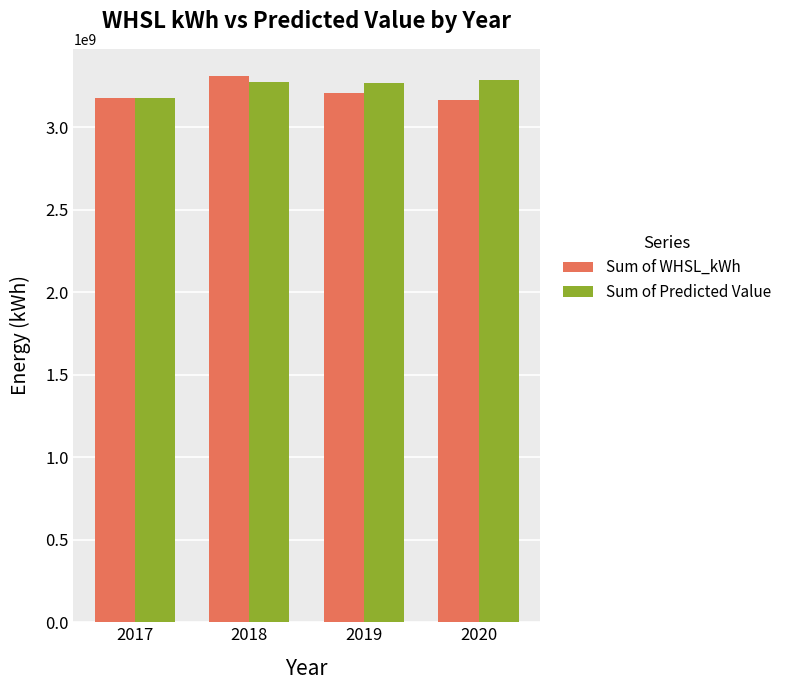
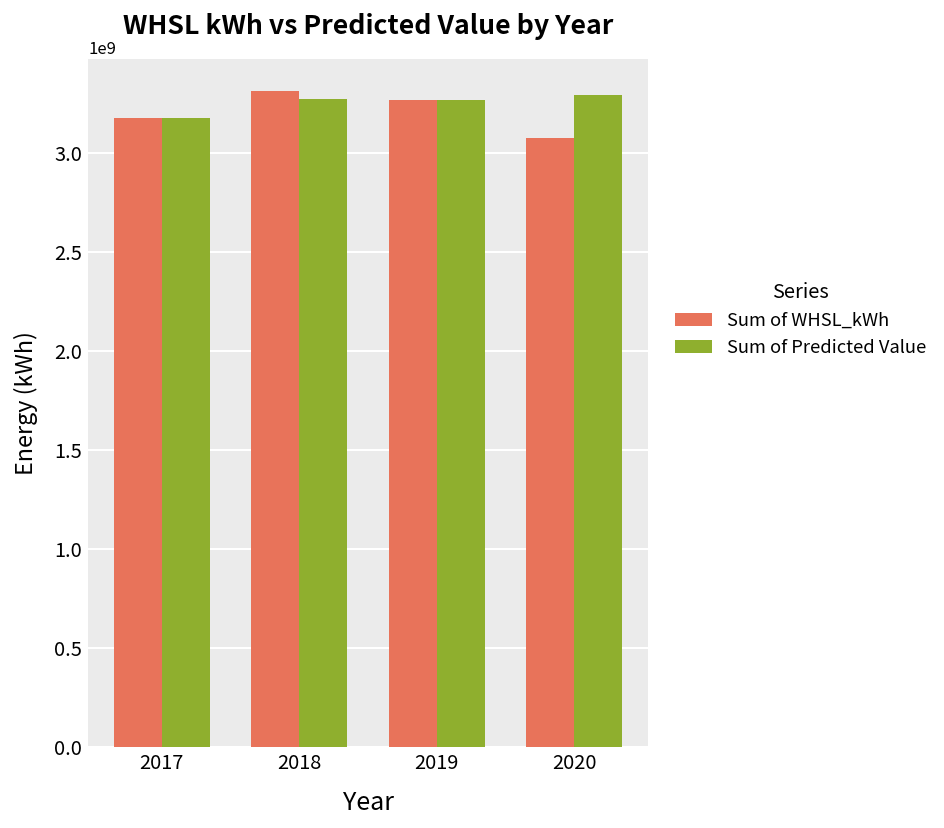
Sum of WHSL_kWh, 2019: 3210000000 -> 3270000000
Sum of WHSL_kWh, 2020: 3160000000 -> 3070000000
